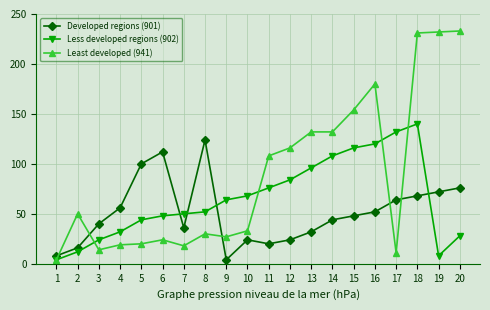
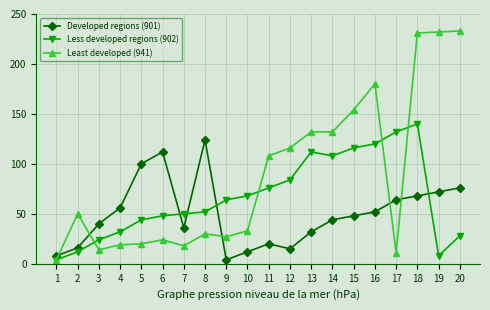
Developed regions (901), 10: 20 -> 10
Developed regions (901), 12: 24 -> 15
Less developed regions (902), 13: 100 -> 110
